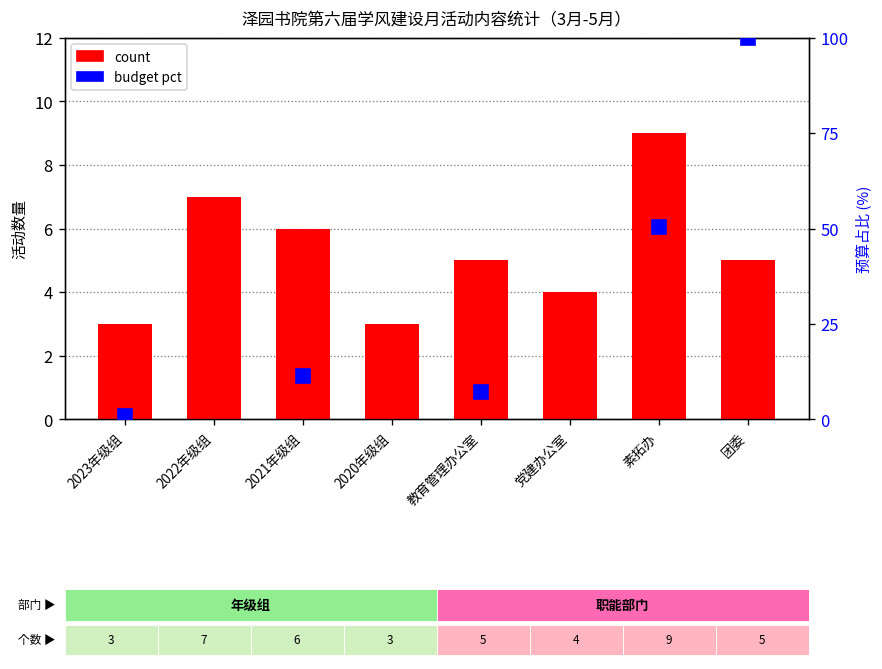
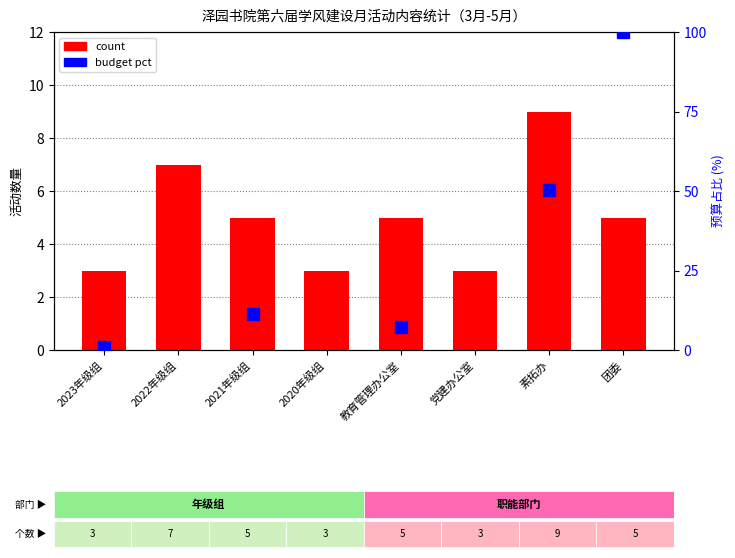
count, 2021年级组: 6 -> 5
count, 党建办公室: 4 -> 3
